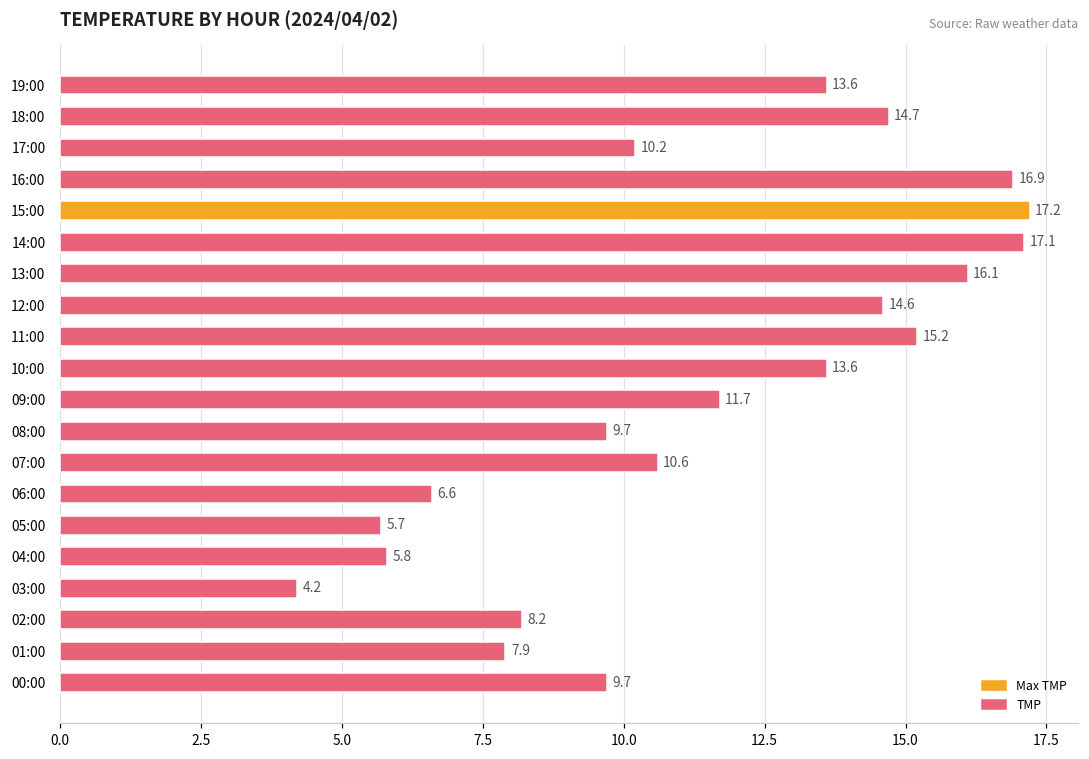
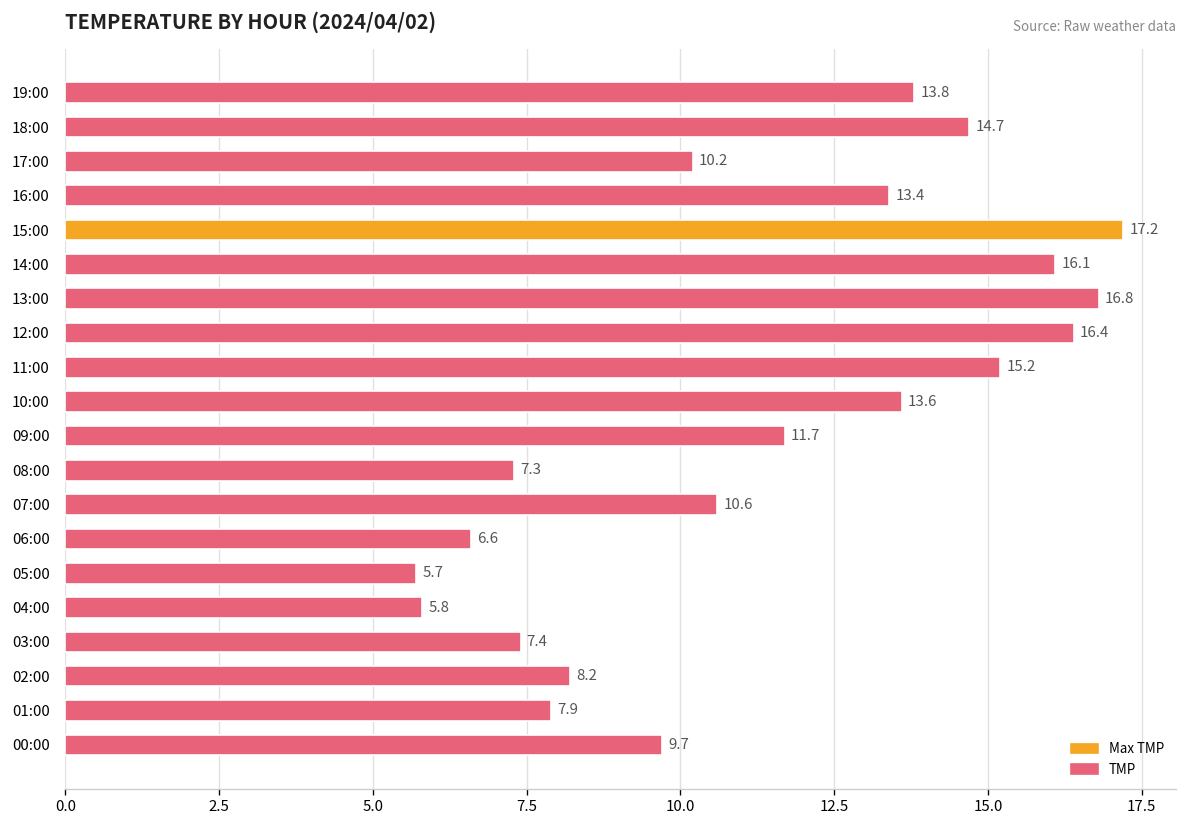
19:00: 13.6 -> 13.8
16:00: 16.9 -> 13.4
14:00: 17.1 -> 16.1
13:00: 16.1 -> 16.8
12:00: 14.6 -> 16.4
08:00: 9.7 -> 7.3
03:00: 4.2 -> 7.4
